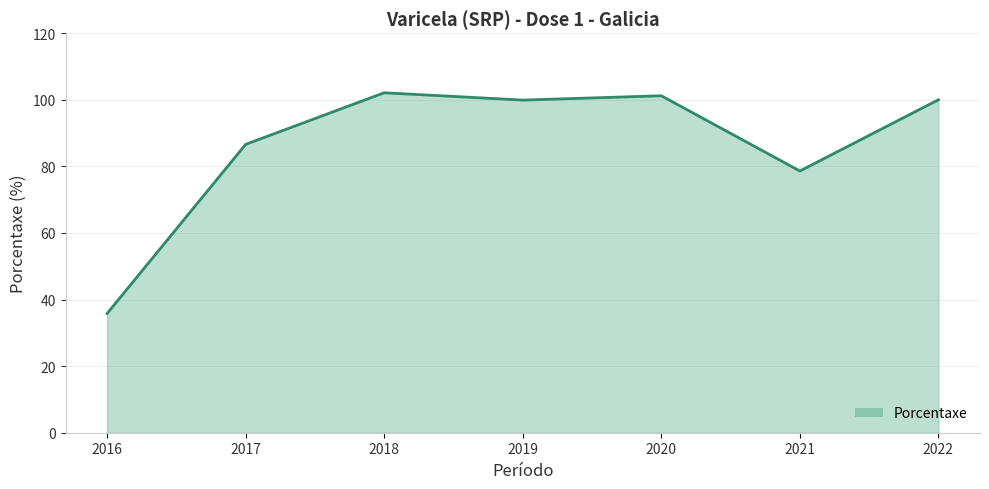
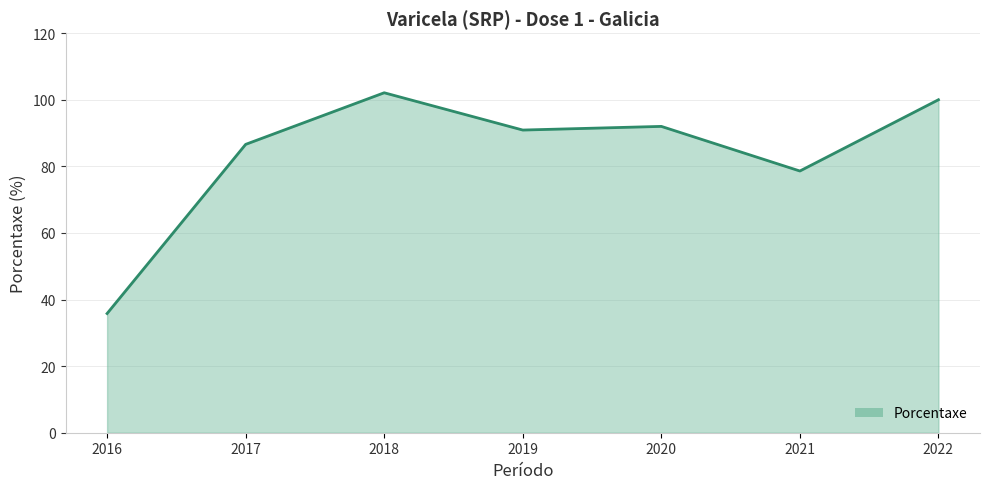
2019: 100 -> 91
2020: 101 -> 92
